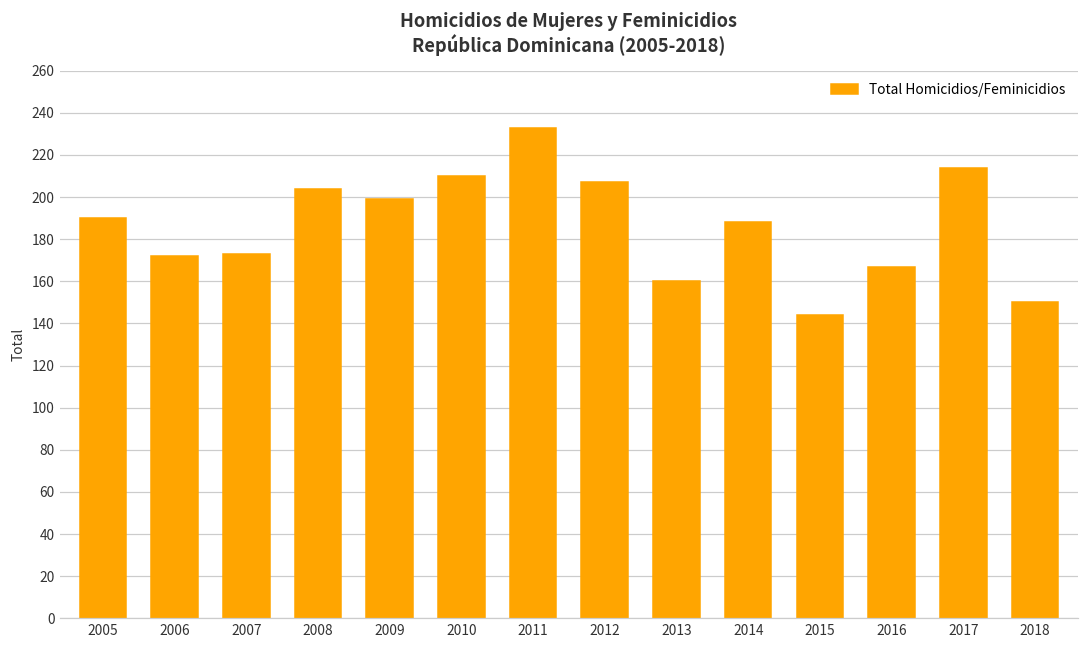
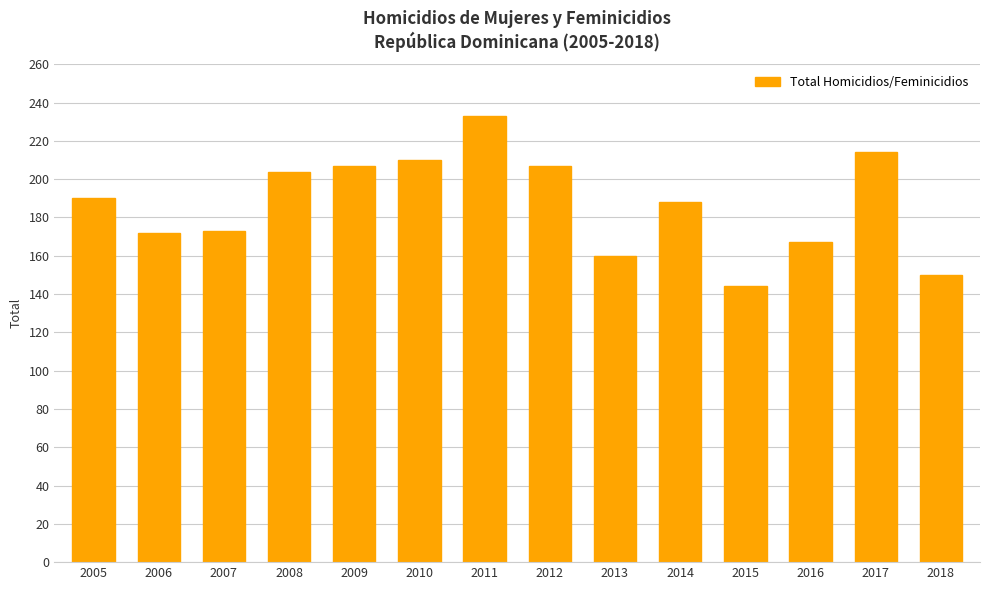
2009: 199 -> 207
